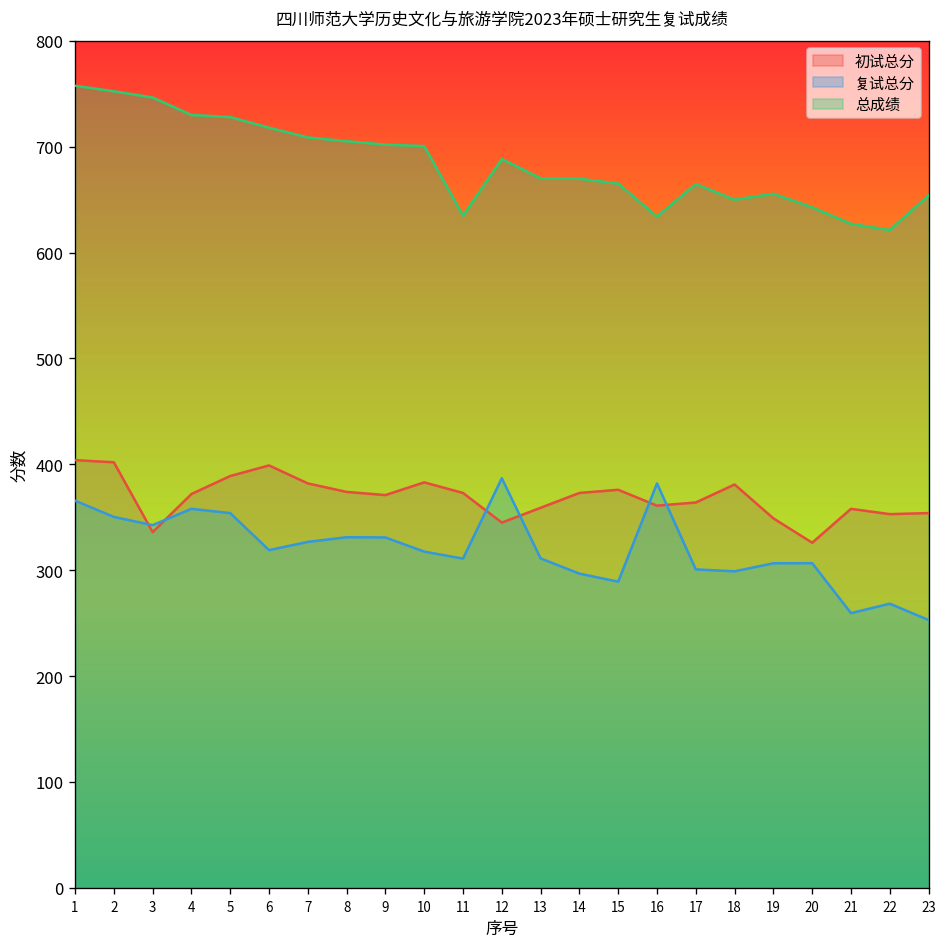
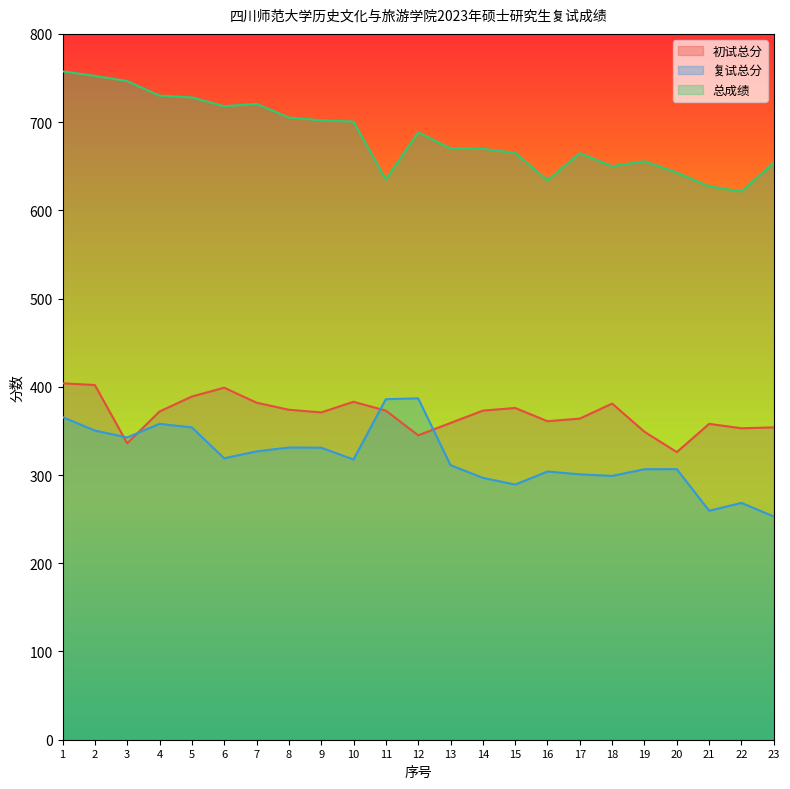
总成绩, 7: 710 -> 720
复试总分, 11: 310 -> 390
复试总分, 16: 380 -> 300
